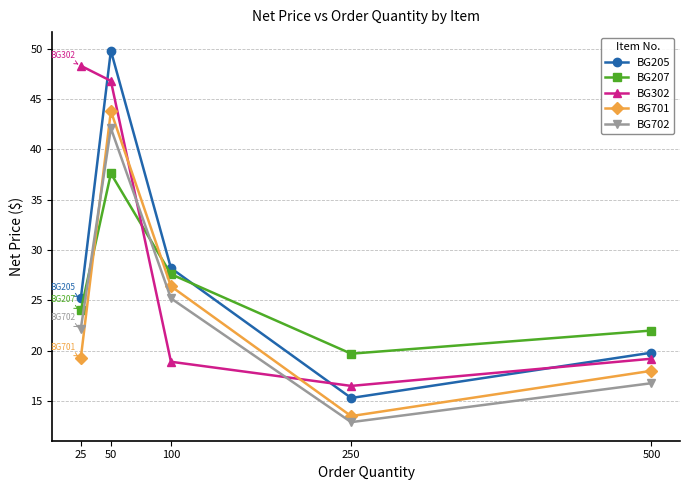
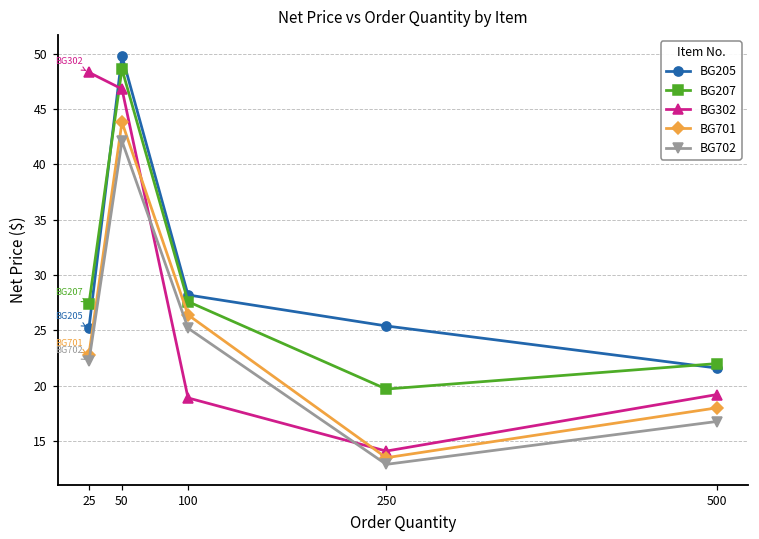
BG207, 25: 24.0 -> 27.4
BG701, 25: 19.3 -> 22.8
BG207, 50: 37.6 -> 48.6
BG205, 250: 15.3 -> 25.4
BG302, 250: 16.5 -> 14.1
BG205, 500: 19.8 -> 21.6
